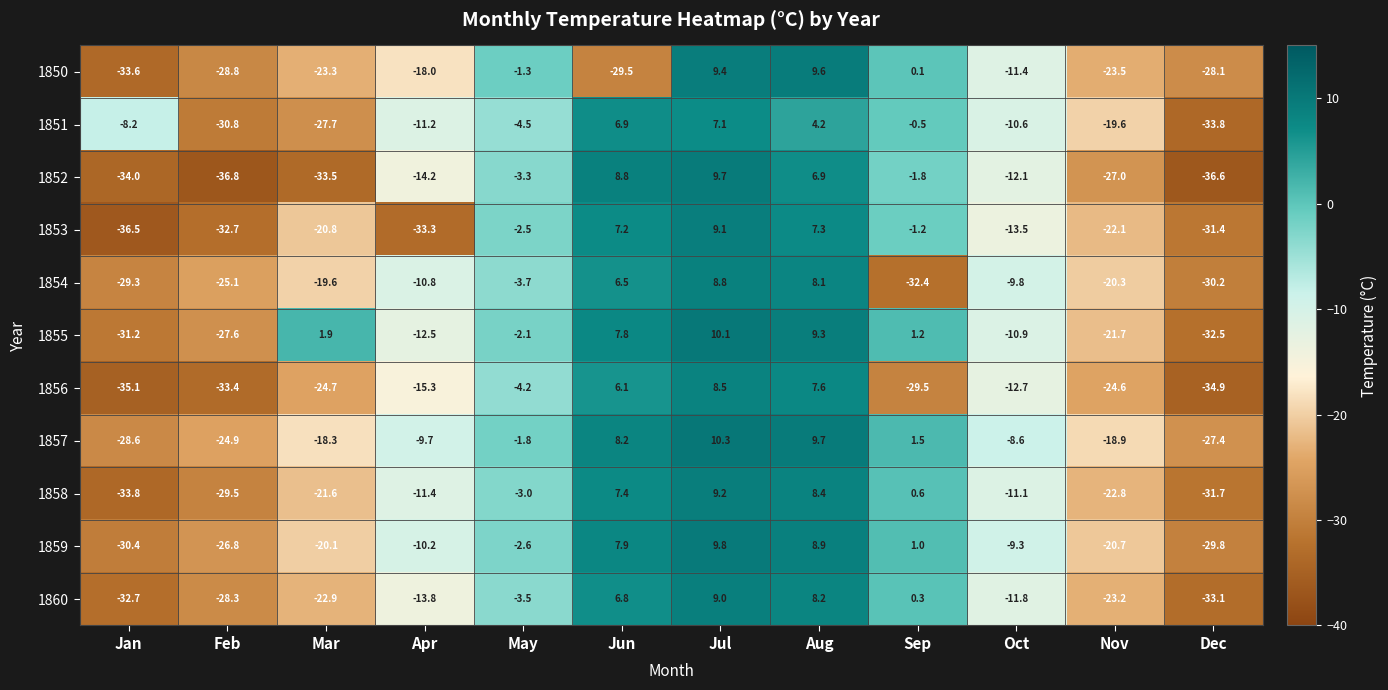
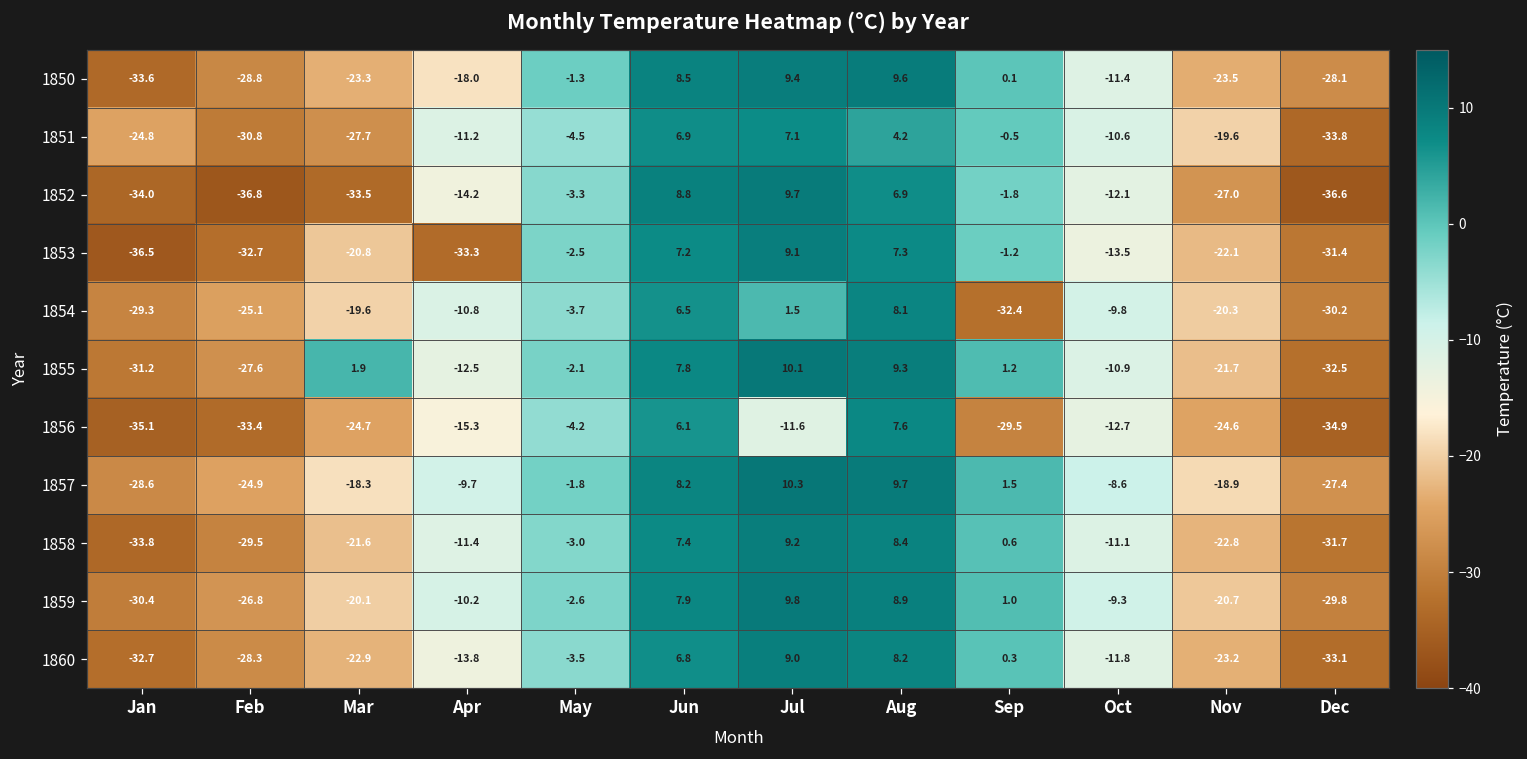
1850, Jun: -29.5 -> 8.5
1851, Jan: -8.2 -> -24.8
1854, Jul: 8.8 -> 1.5
1856, Jul: 8.5 -> -11.6
